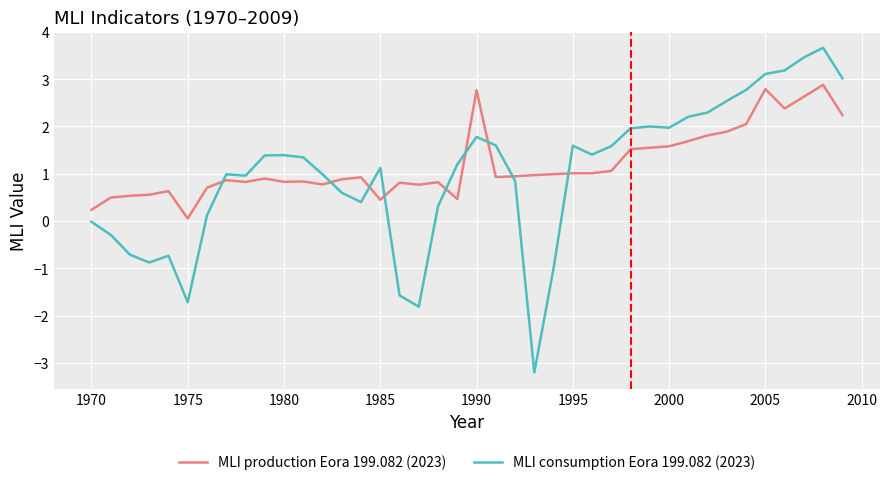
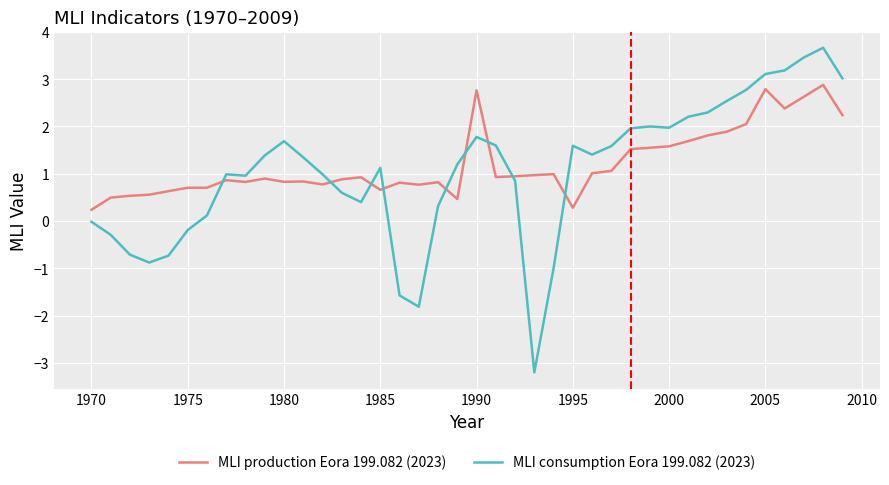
MLI production Eora 199.082 (2023), 1975: 0.1 -> 0.7
MLI consumption Eora 199.082 (2023), 1975: -1.7 -> -0.2
MLI consumption Eora 199.082 (2023), 1980: 1.4 -> 1.7
MLI production Eora 199.082 (2023), 1985: 0.5 -> 0.7
MLI production Eora 199.082 (2023), 1995: 1.0 -> 0.3
